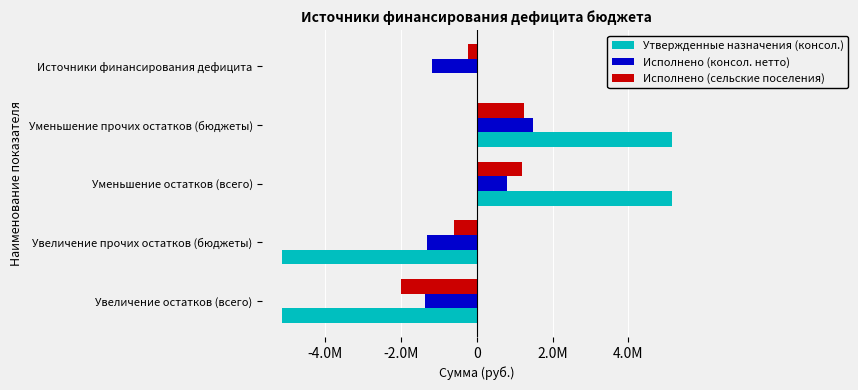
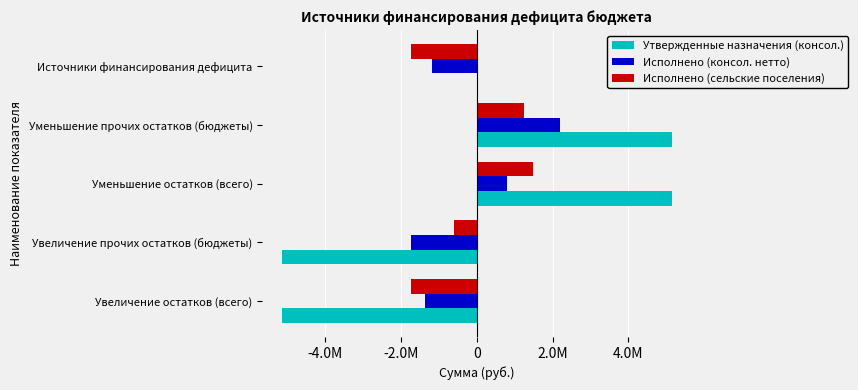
Исполнено (сельские поселения), Источники финансирования дефицита: -200000 -> -1700000
Исполнено (консол. нетто), Уменьшение прочих остатков (бюджеты): 1500000 -> 2200000
Исполнено (сельские поселения), Уменьшение остатков (всего): 1200000 -> 1500000
Исполнено (консол. нетто), Увеличение прочих остатков (бюджеты): -1300000 -> -1700000
Исполнено (сельские поселения), Увеличение остатков (всего): -2000000 -> -1700000
